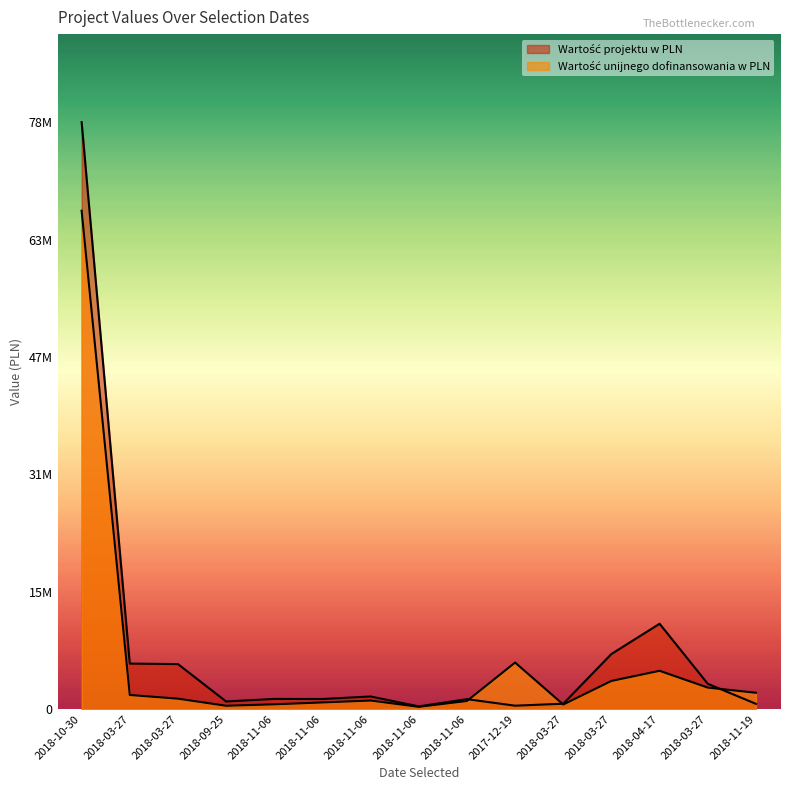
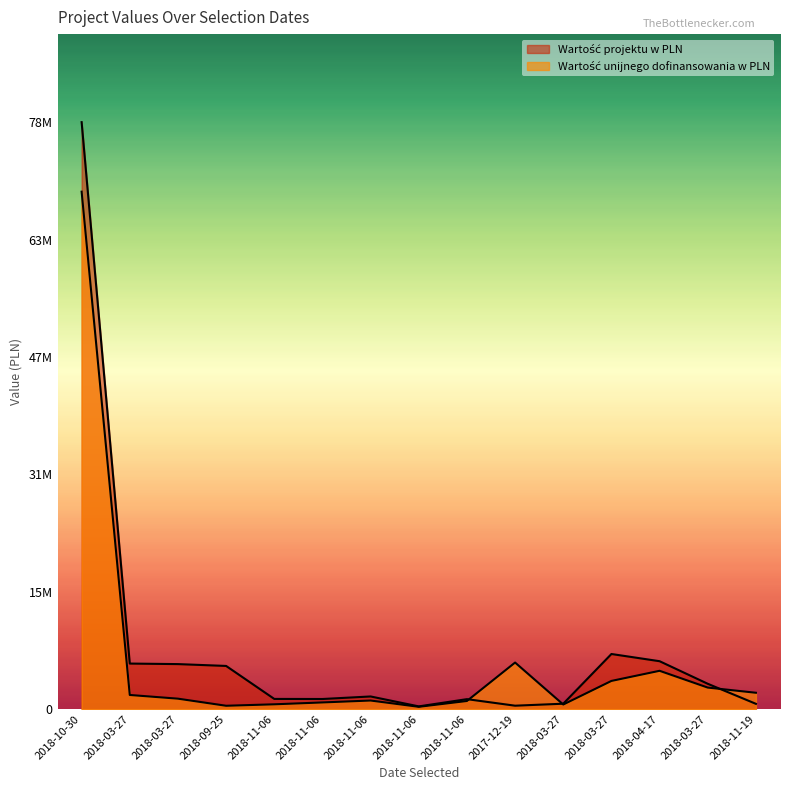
Wartość unijnego dofinansowania w PLN, 2018-10-30: 67000000 -> 69000000
Wartość projektu w PLN, 2018-09-25: 1000000 -> 6000000
Wartość projektu w PLN, 2018-04-17: 11000000 -> 6000000
